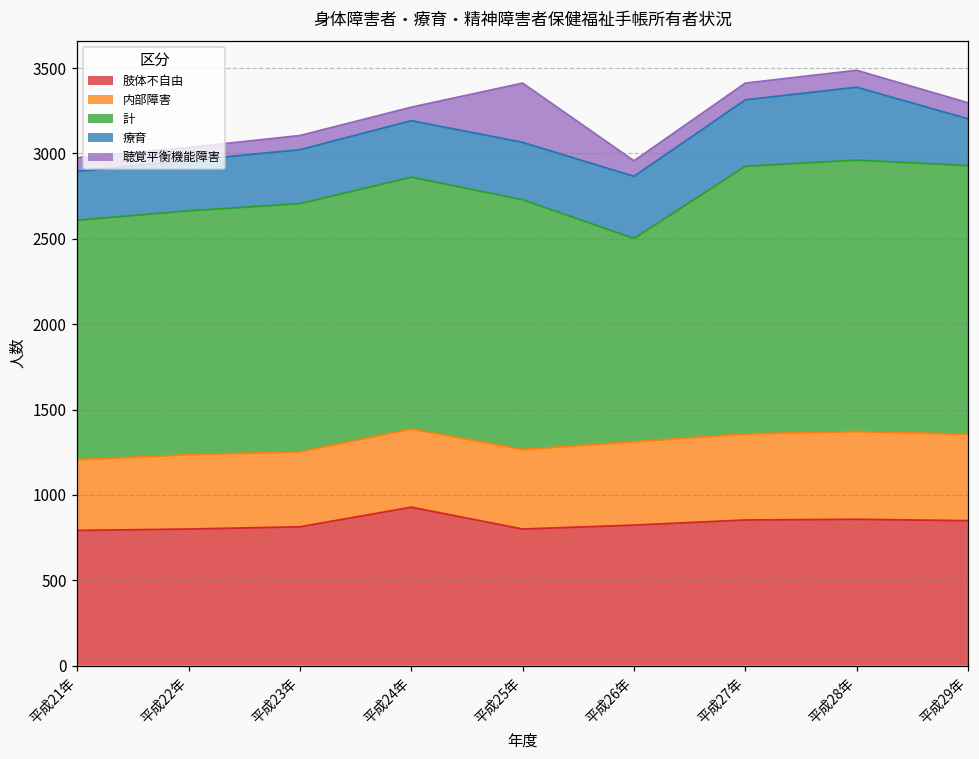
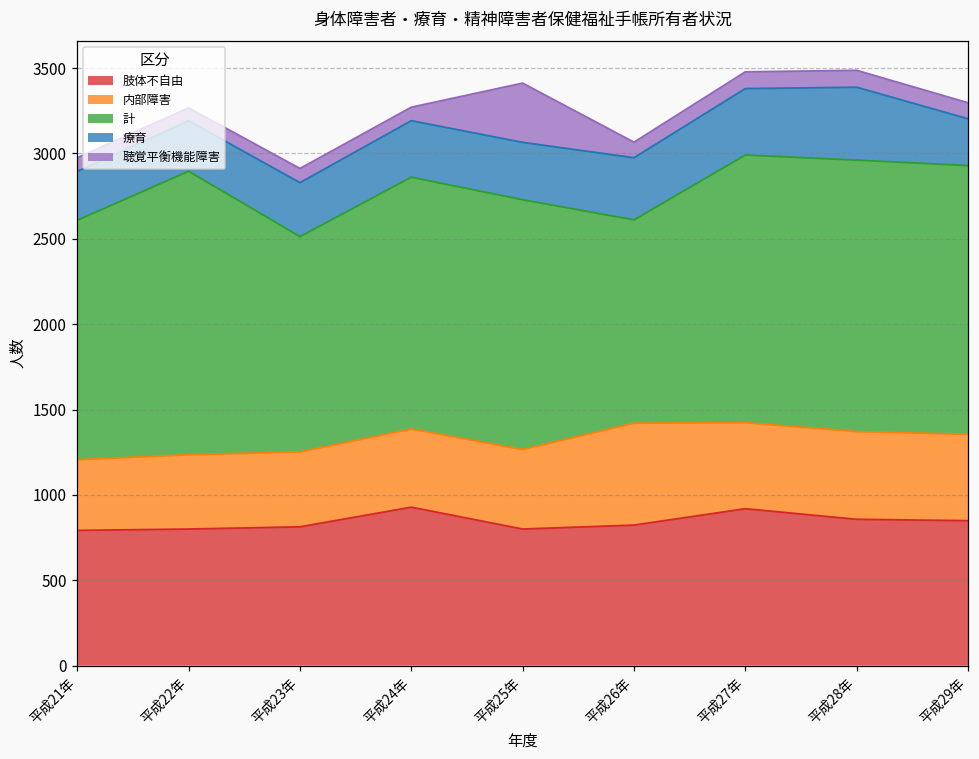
計, 平成22年: 1430 -> 1660
計, 平成23年: 1450 -> 1260
内部障害, 平成26年: 490 -> 600
肢体不自由, 平成27年: 850 -> 920
